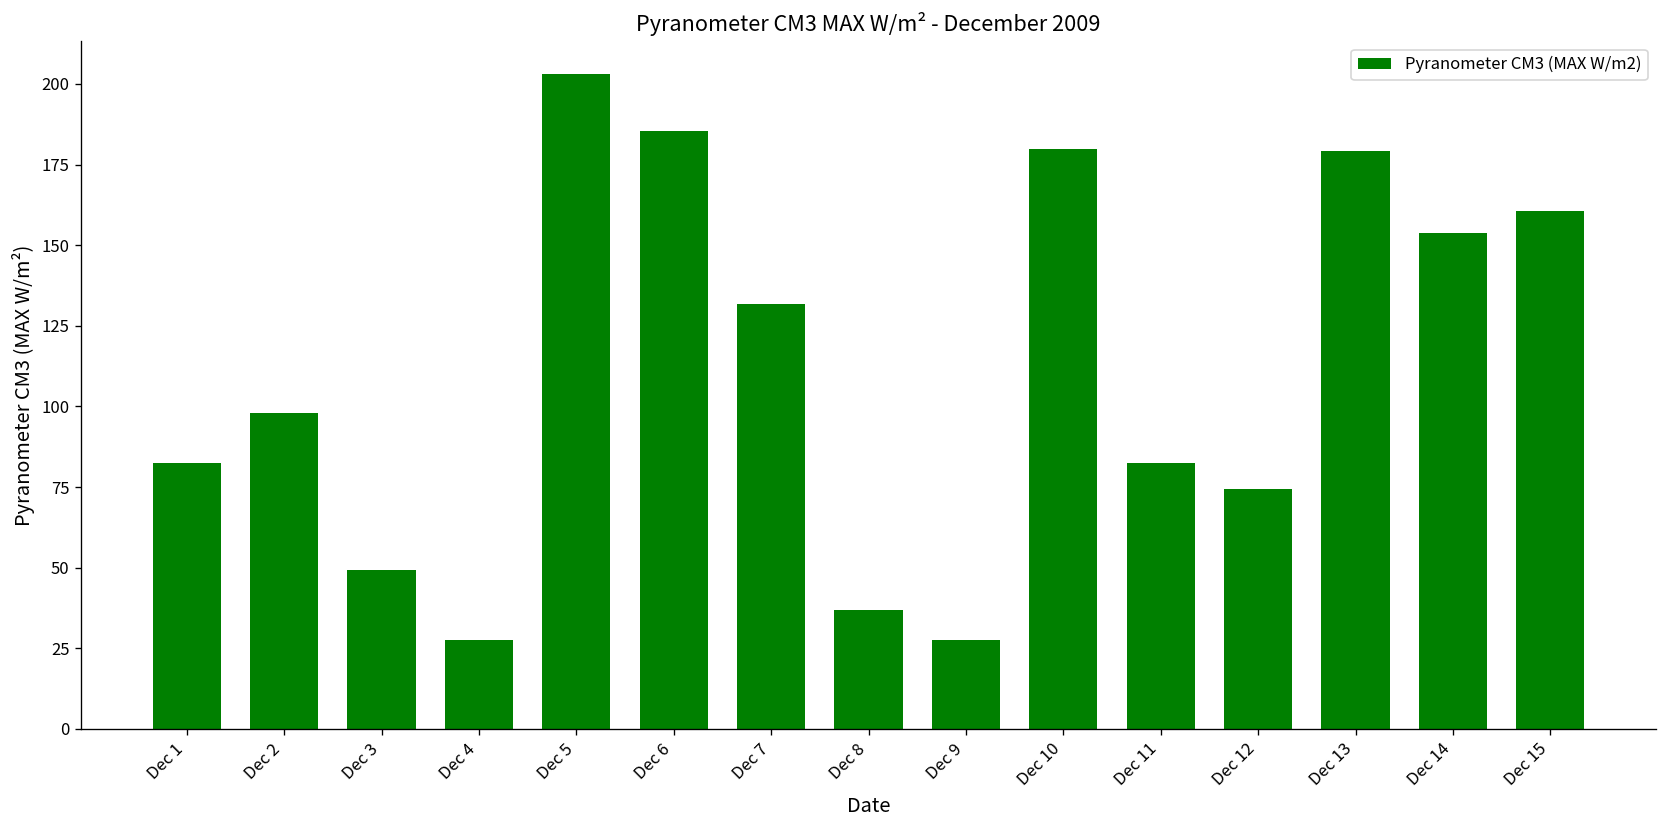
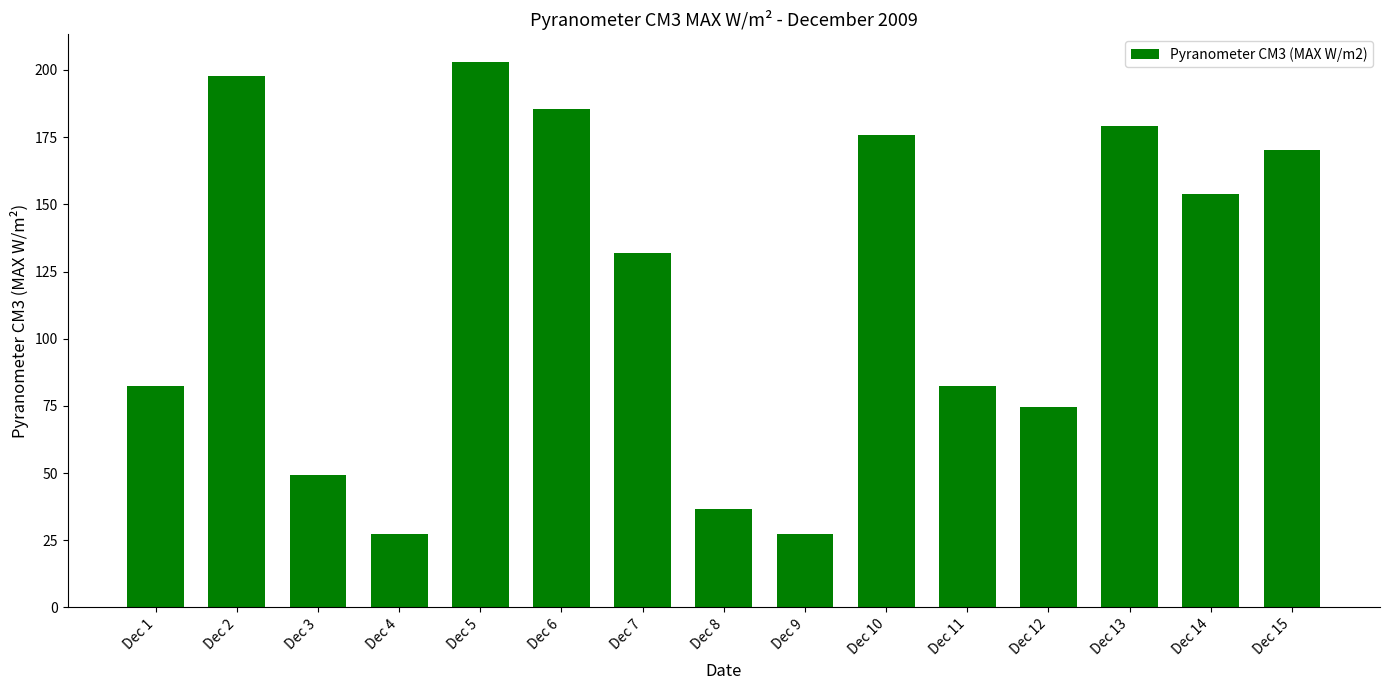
Dec 2: 98 -> 198
Dec 10: 180 -> 176
Dec 15: 161 -> 170
